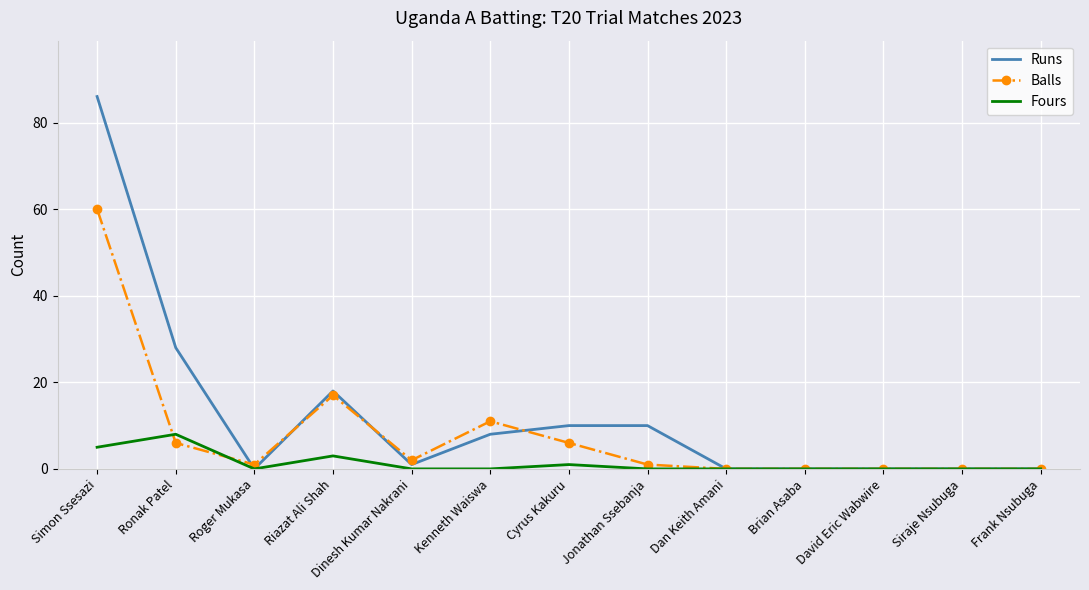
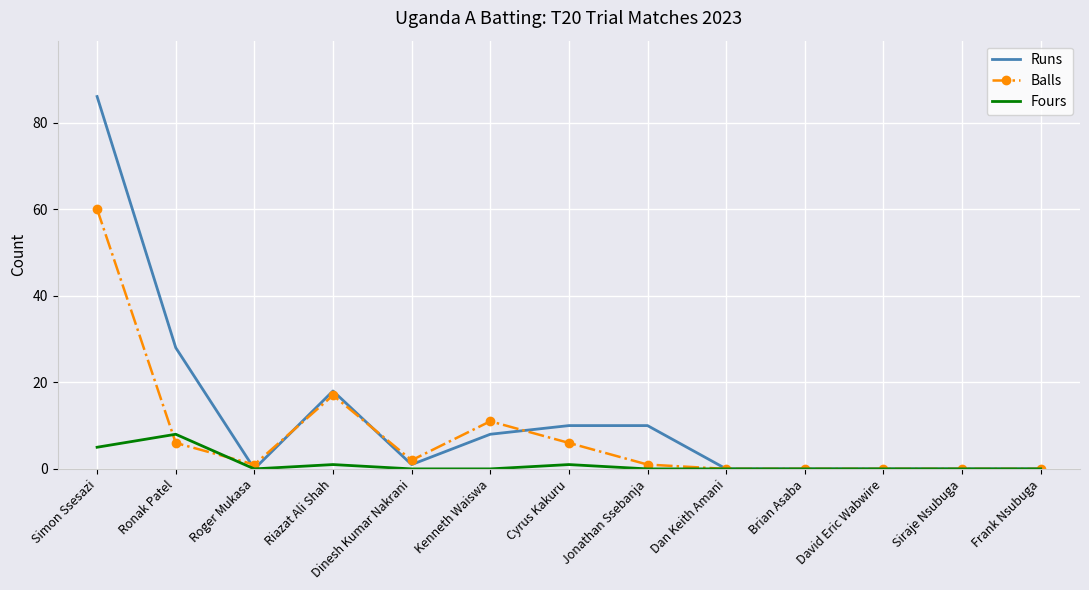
Fours, Riazat Ali Shah: 3 -> 1
